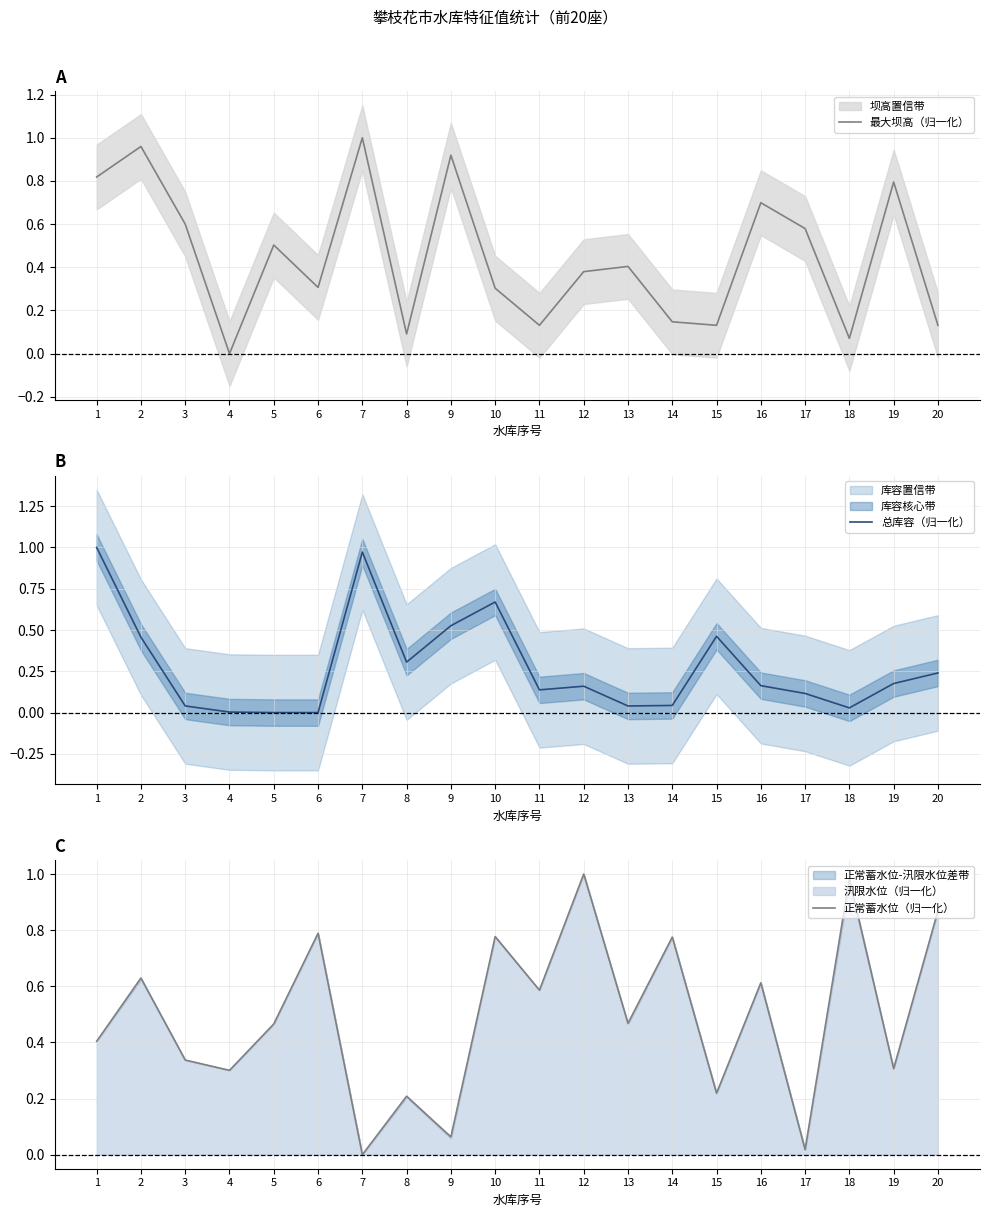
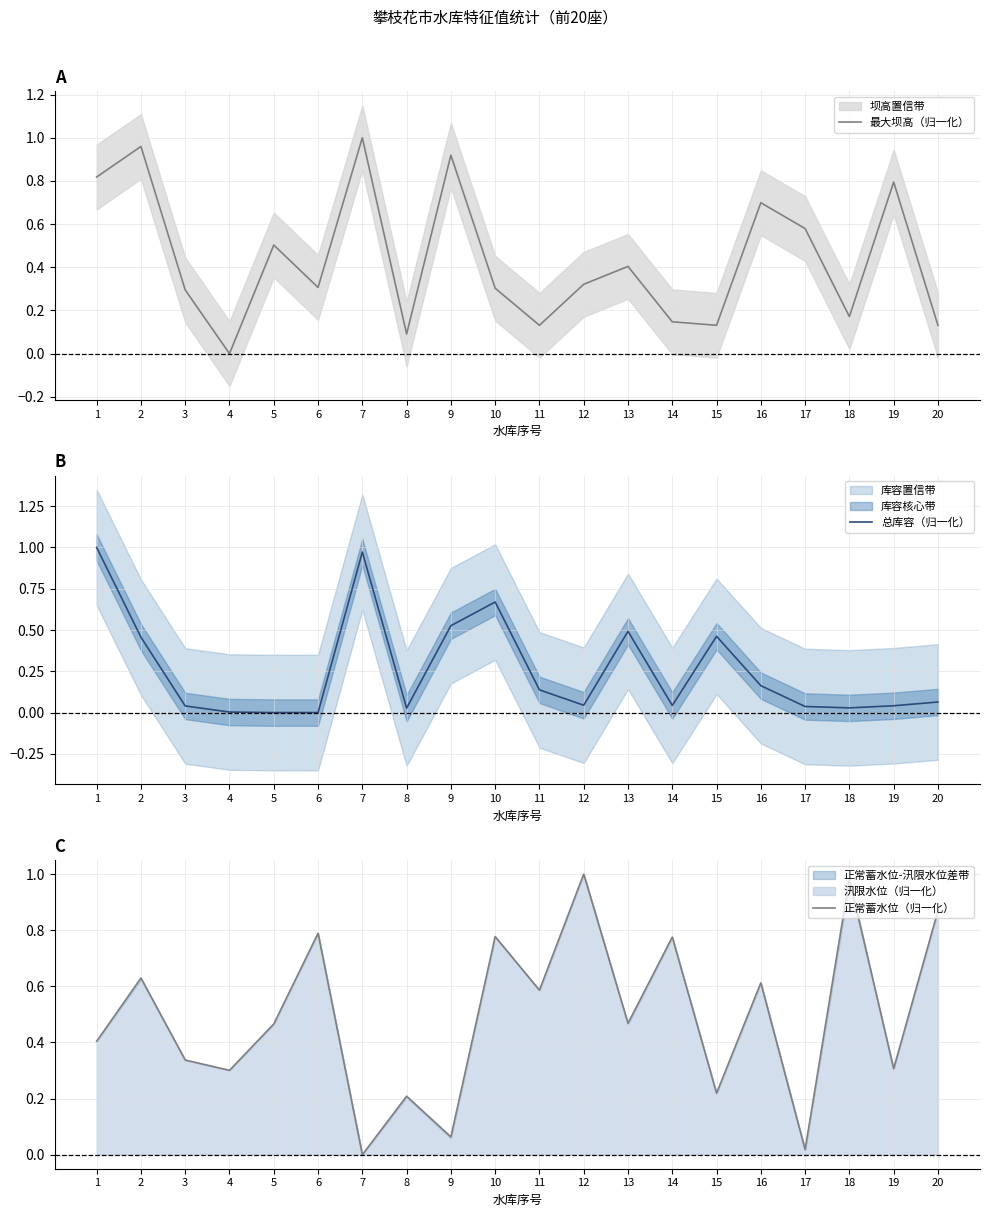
A, 最大坝高（归一化）, 3: 0.60 -> 0.29
A, 最大坝高（归一化）, 12: 0.38 -> 0.32
A, 最大坝高（归一化）, 18: 0.07 -> 0.17
B, 总库容（归一化）, 8: 0.31 -> 0.03
B, 总库容（归一化）, 12: 0.16 -> 0.04
B, 总库容（归一化）, 13: 0.04 -> 0.49
B, 总库容（归一化）, 17: 0.12 -> 0.04
B, 总库容（归一化）, 19: 0.18 -> 0.04
B, 总库容（归一化）, 20: 0.24 -> 0.06
